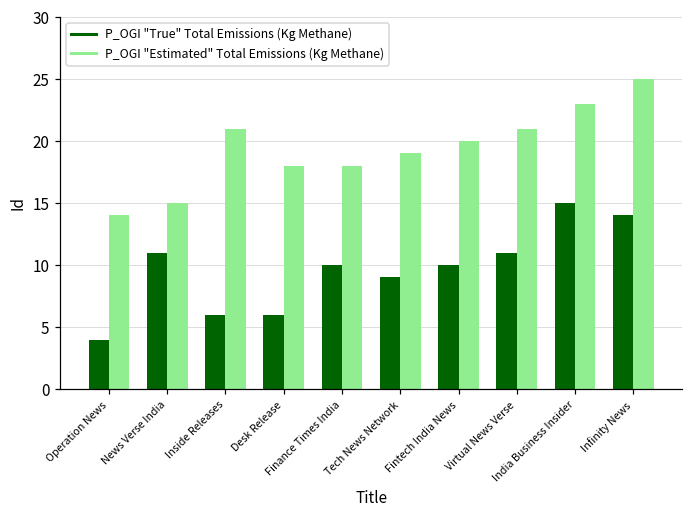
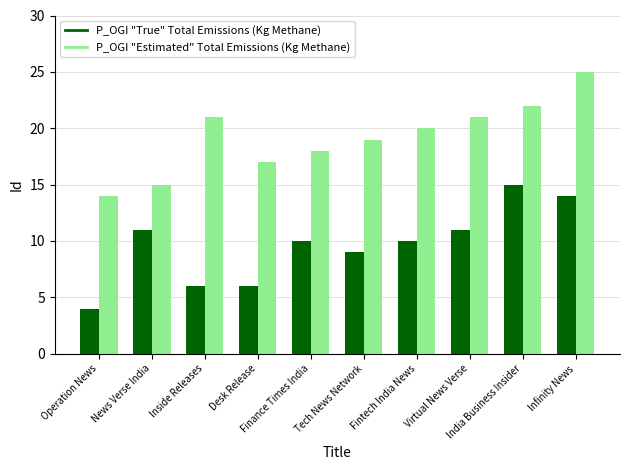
P_OGI "Estimated" Total Emissions (Kg Methane), Desk Release: 18 -> 17
P_OGI "Estimated" Total Emissions (Kg Methane), India Business Insider: 23 -> 22
